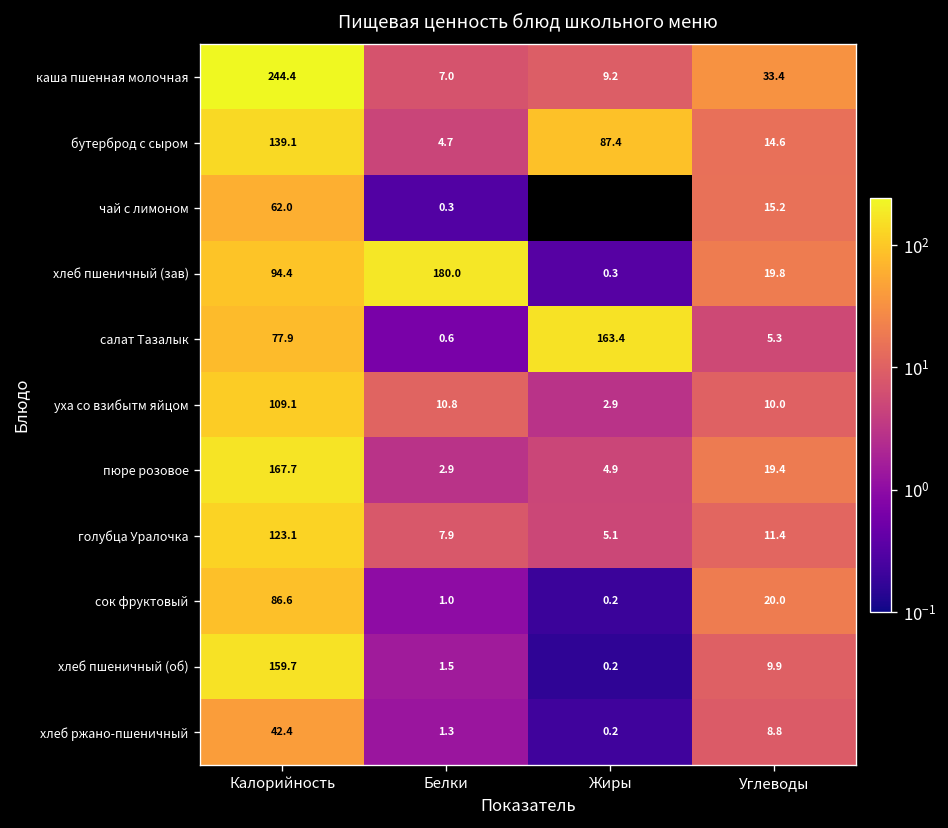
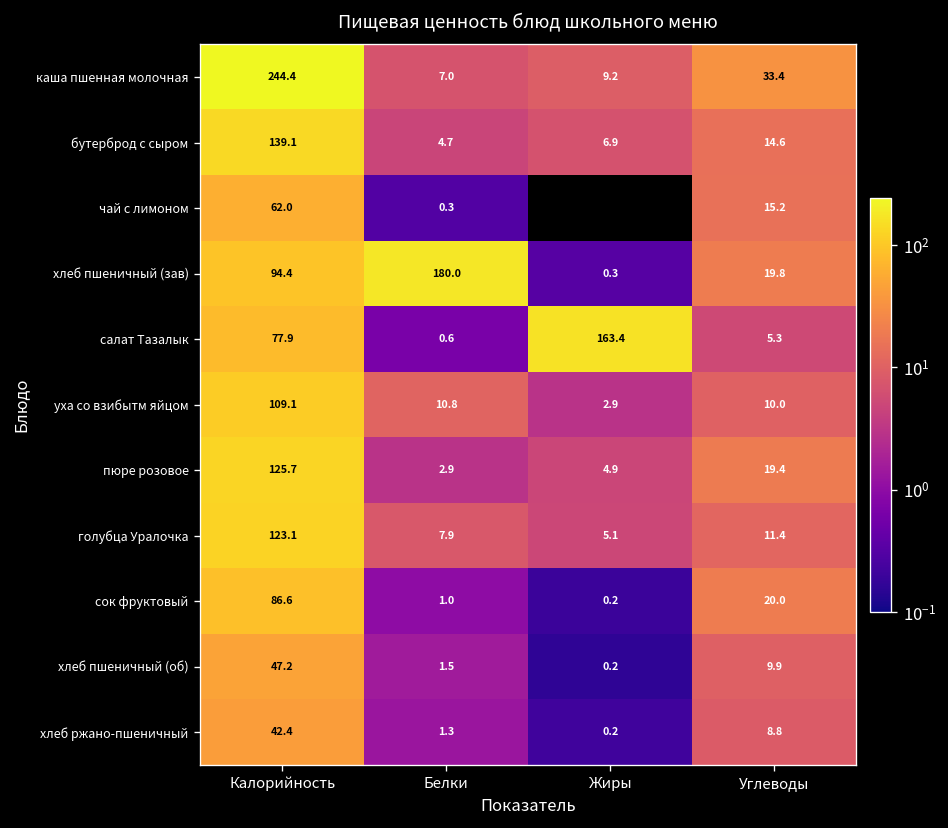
бутерброд с сыром, Жиры: 87.4 -> 6.9
пюре розовое, Калорийность: 167.7 -> 125.7
хлеб пшеничный (об), Калорийность: 159.7 -> 47.2
